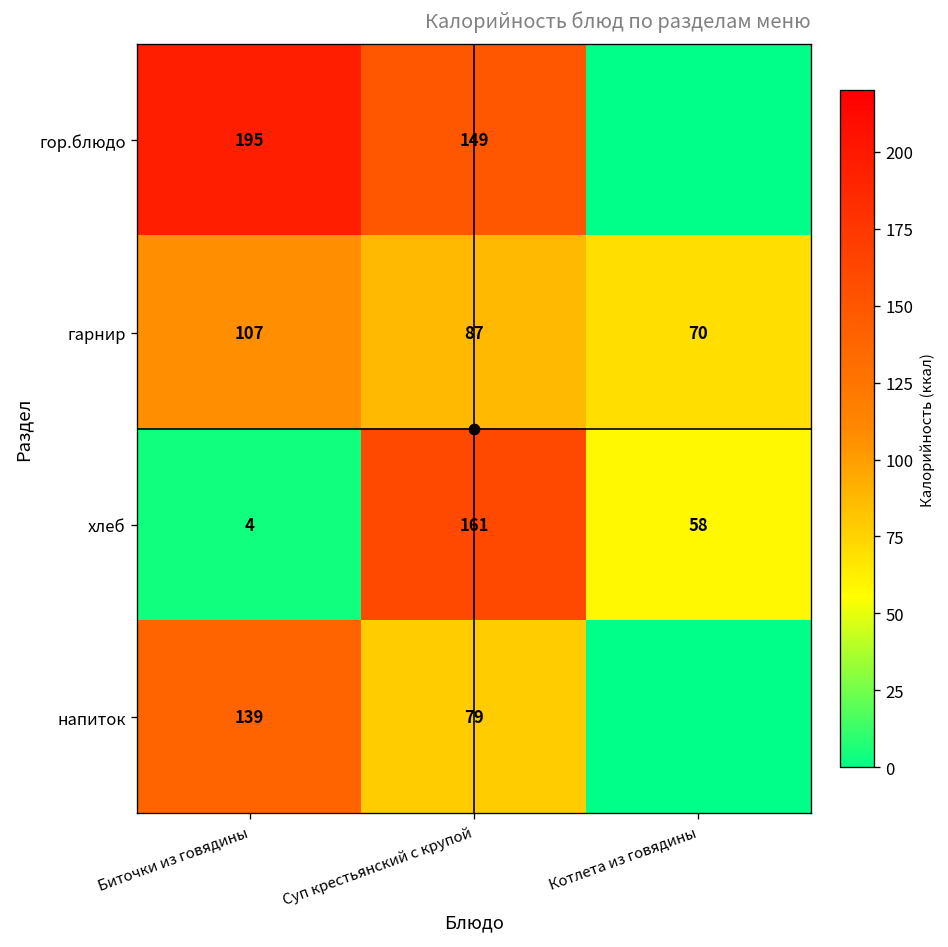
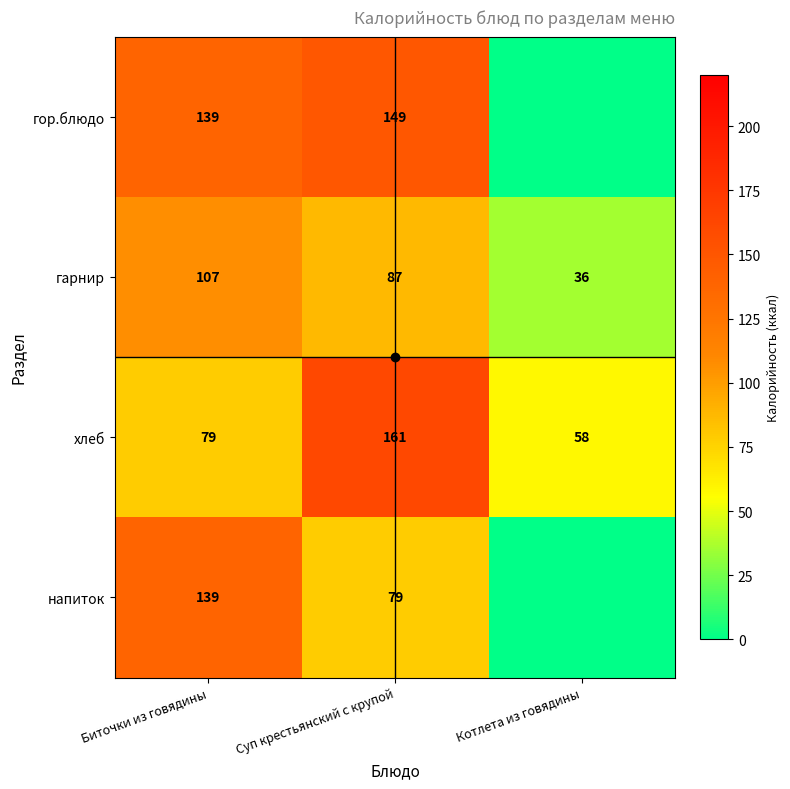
гор.блюдо, Биточки из говядины: 195 -> 139
гарнир, Котлета из говядины: 70 -> 36
хлеб, Биточки из говядины: 4 -> 79
